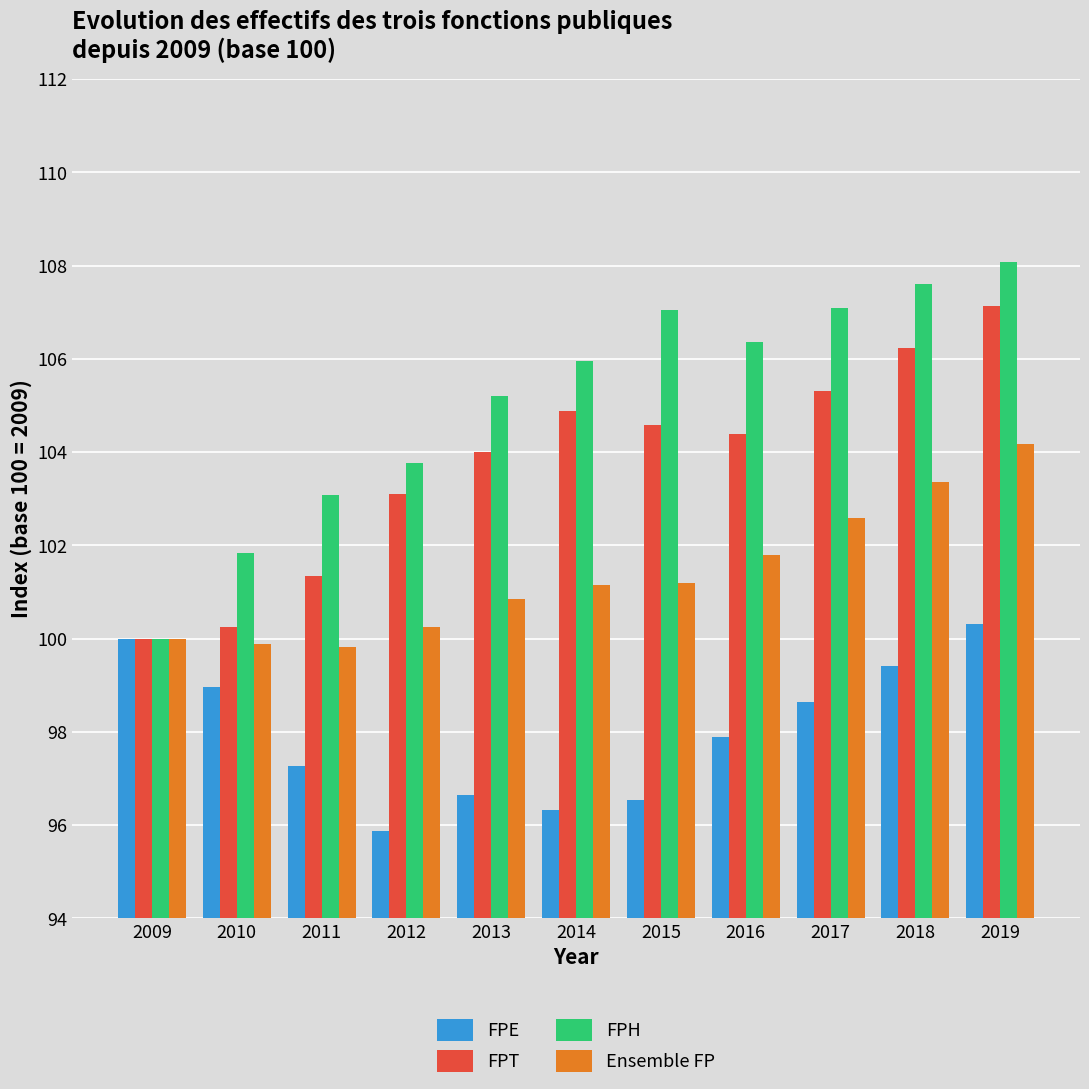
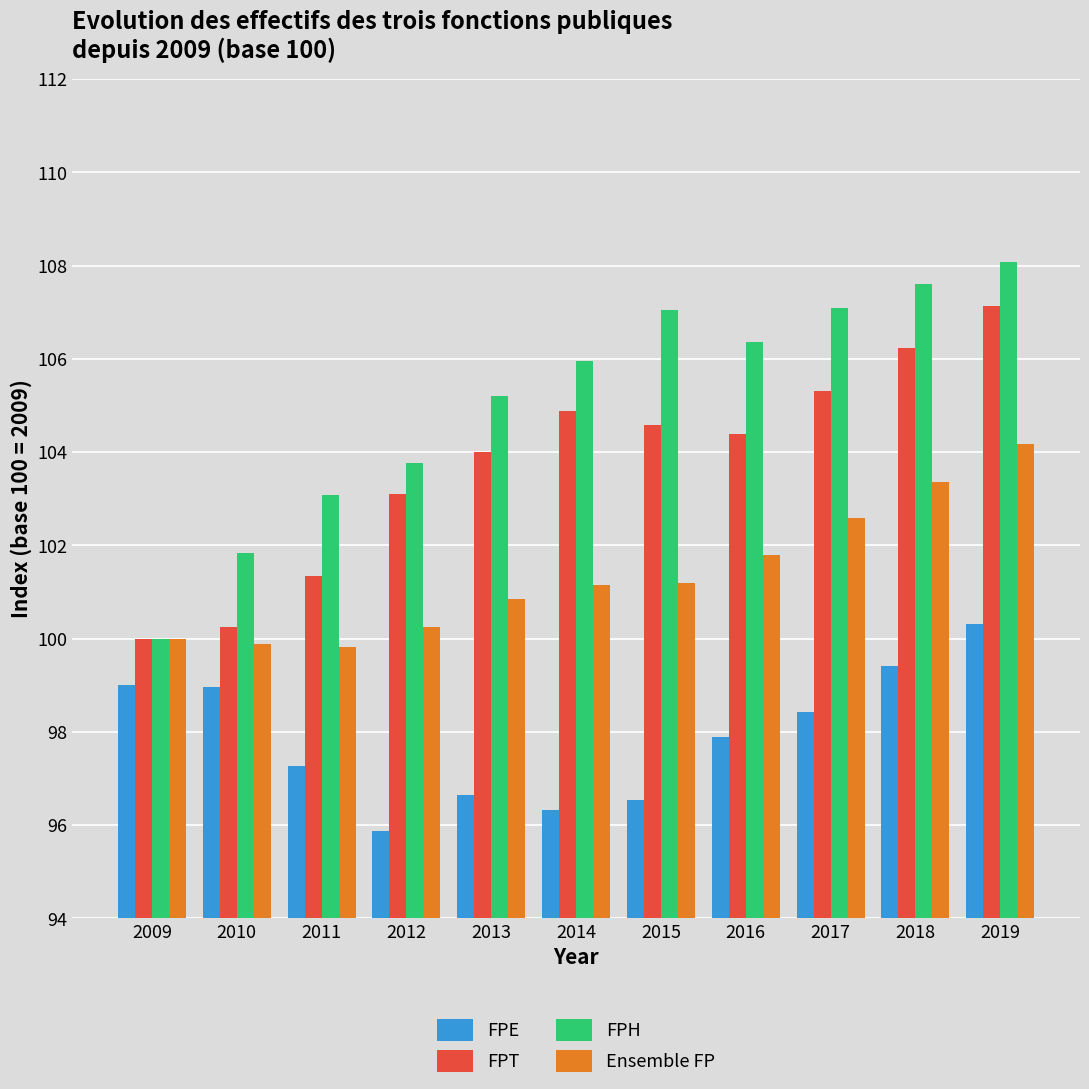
FPE, 2009: 100 -> 99
FPE, 2017: 98.7 -> 98.4
